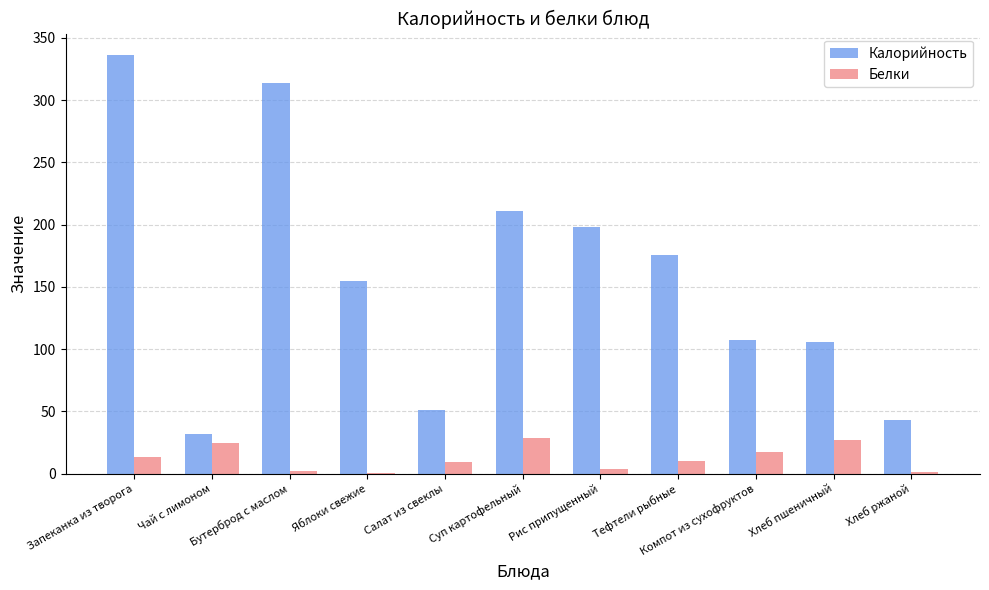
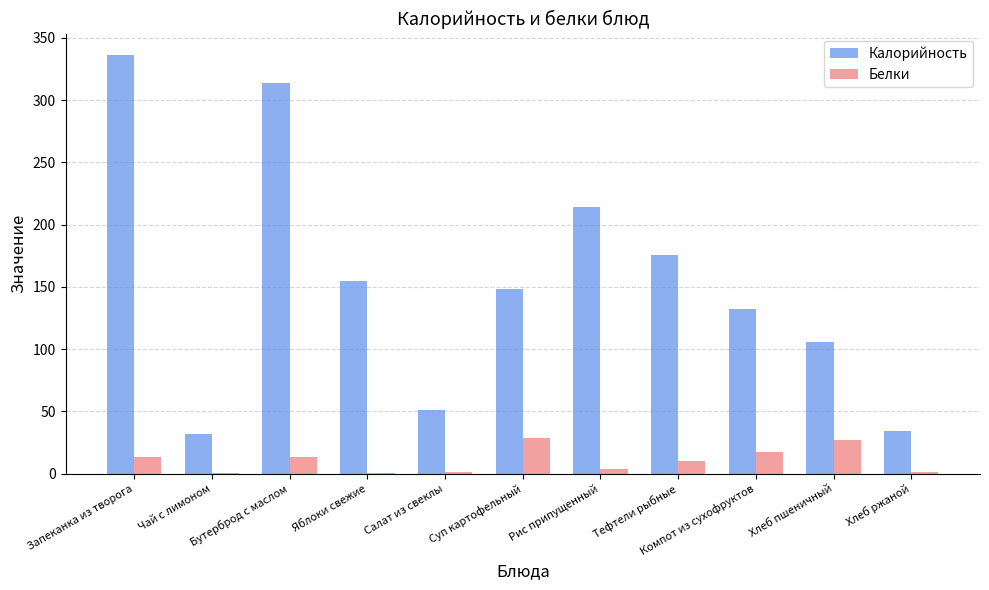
Белки, Чай с лимоном: 25 -> 0
Белки, Бутерброд с маслом: 2 -> 13
Белки, Салат из свеклы: 10 -> 1
Калорийность, Суп картофельный: 211 -> 148
Калорийность, Рис припущенный: 198 -> 214
Калорийность, Компот из сухофруктов: 107 -> 132
Калорийность, Хлеб ржаной: 43 -> 35
